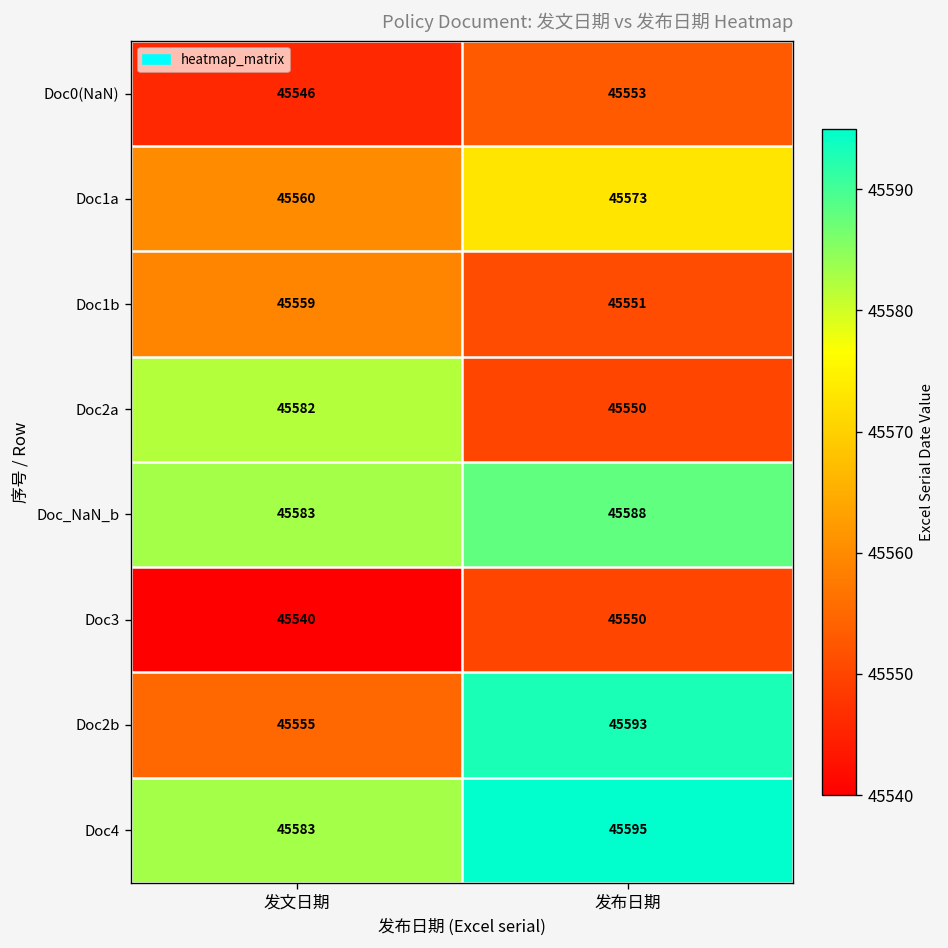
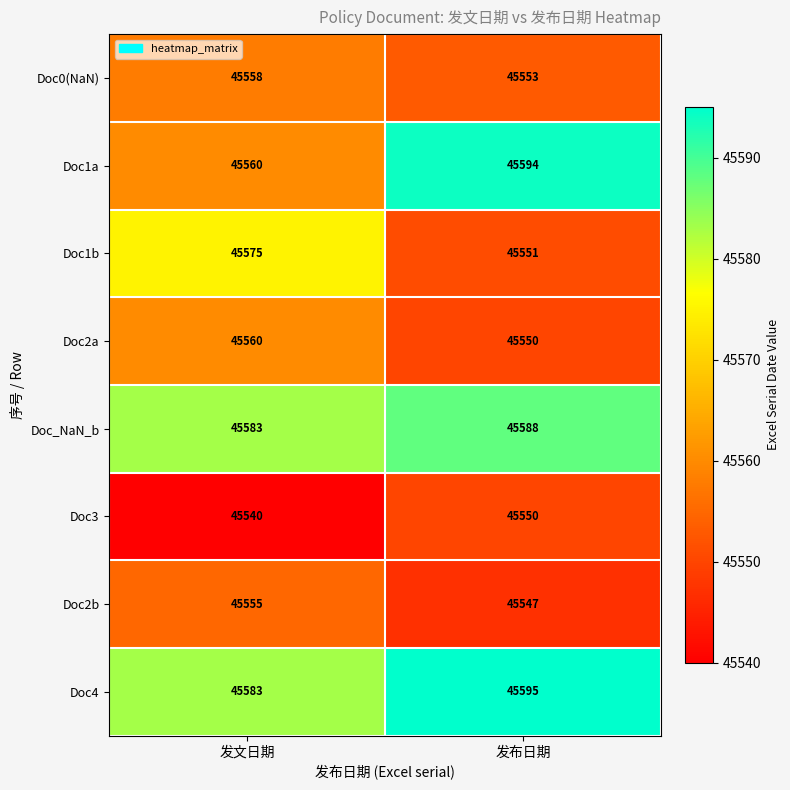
Doc0(NaN), 发文日期: 45546 -> 45558
Doc1a, 发布日期: 45573 -> 45594
Doc1b, 发文日期: 45559 -> 45575
Doc2a, 发文日期: 45582 -> 45560
Doc2b, 发布日期: 45593 -> 45547
